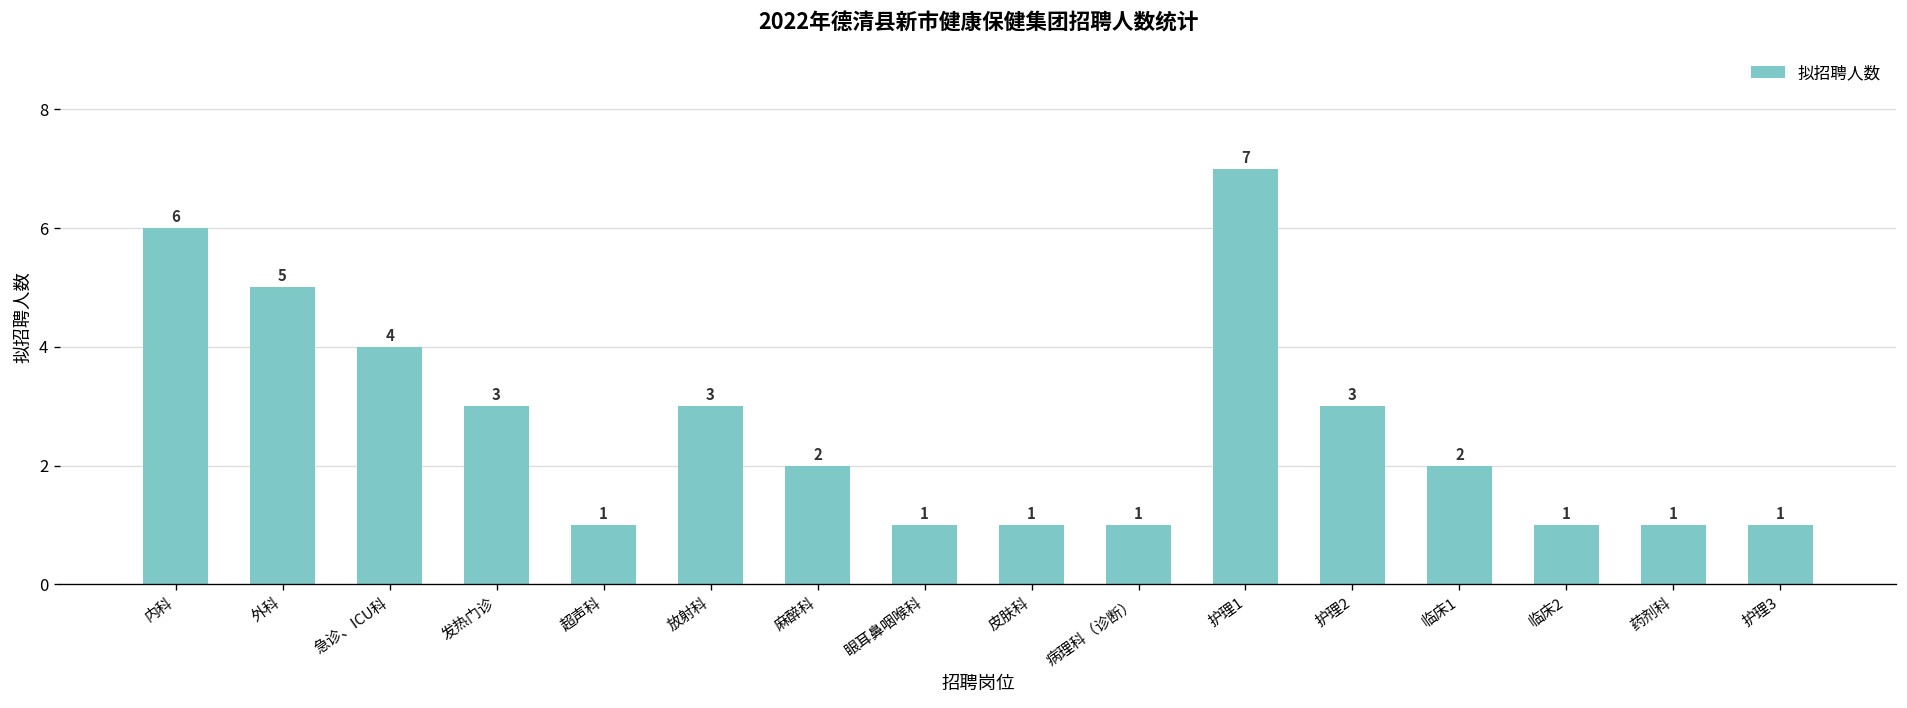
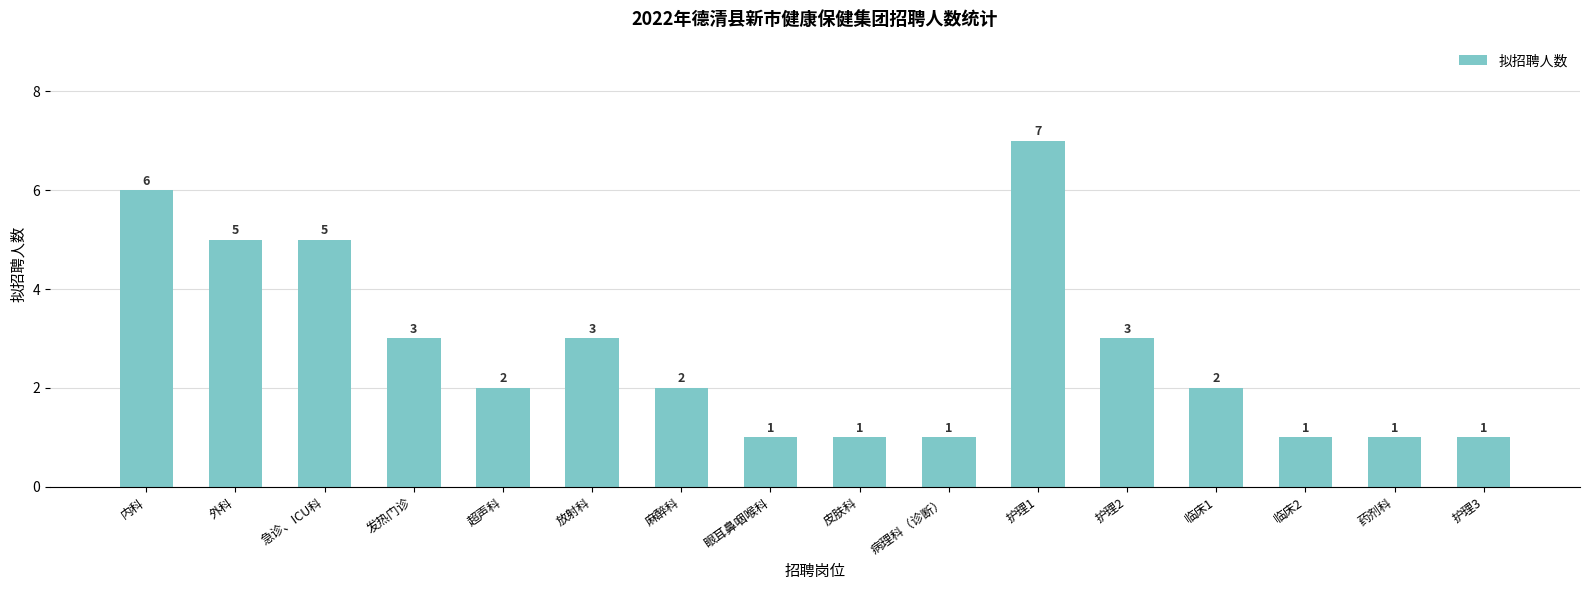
急诊、ICU科: 4 -> 5
超声科: 1 -> 2
